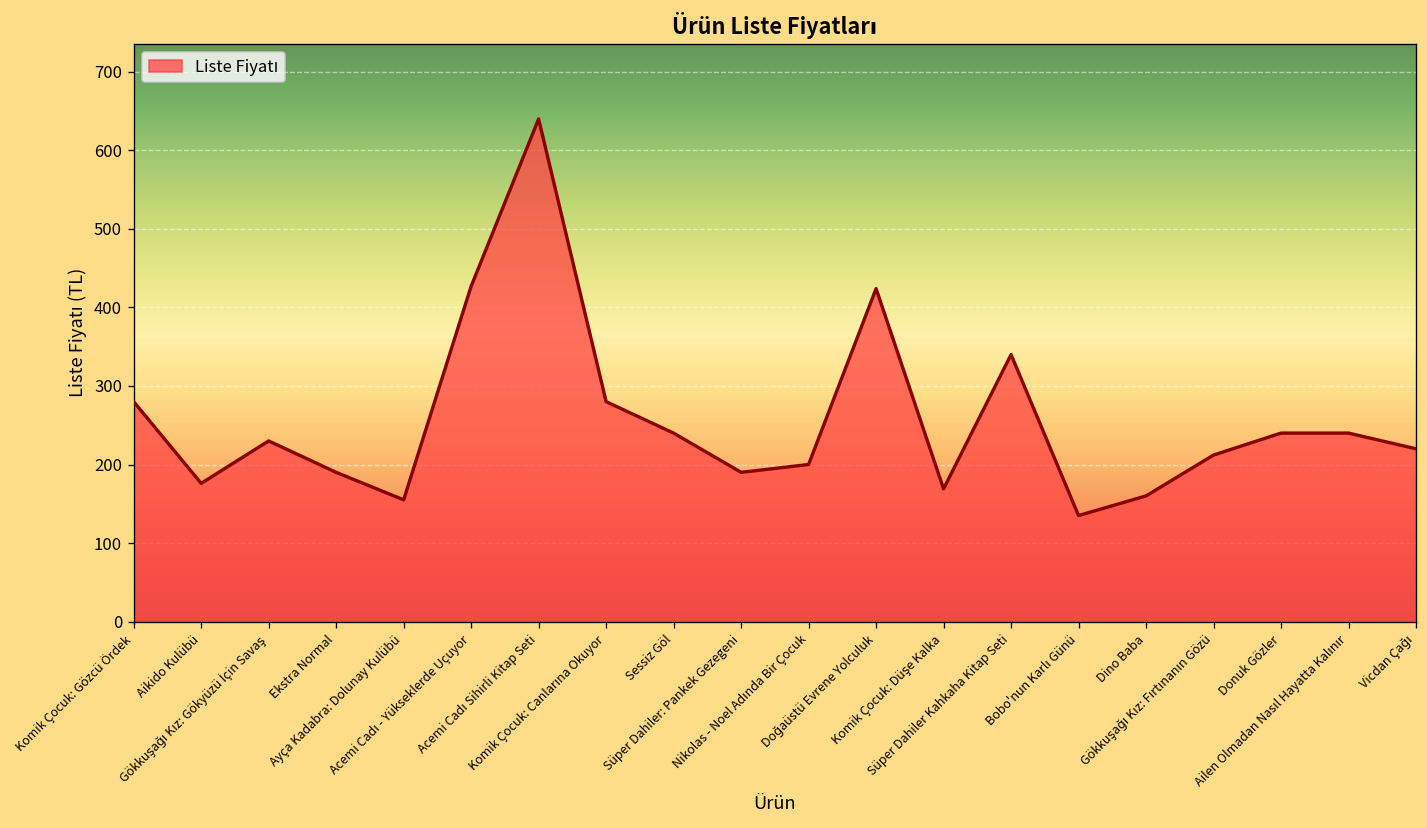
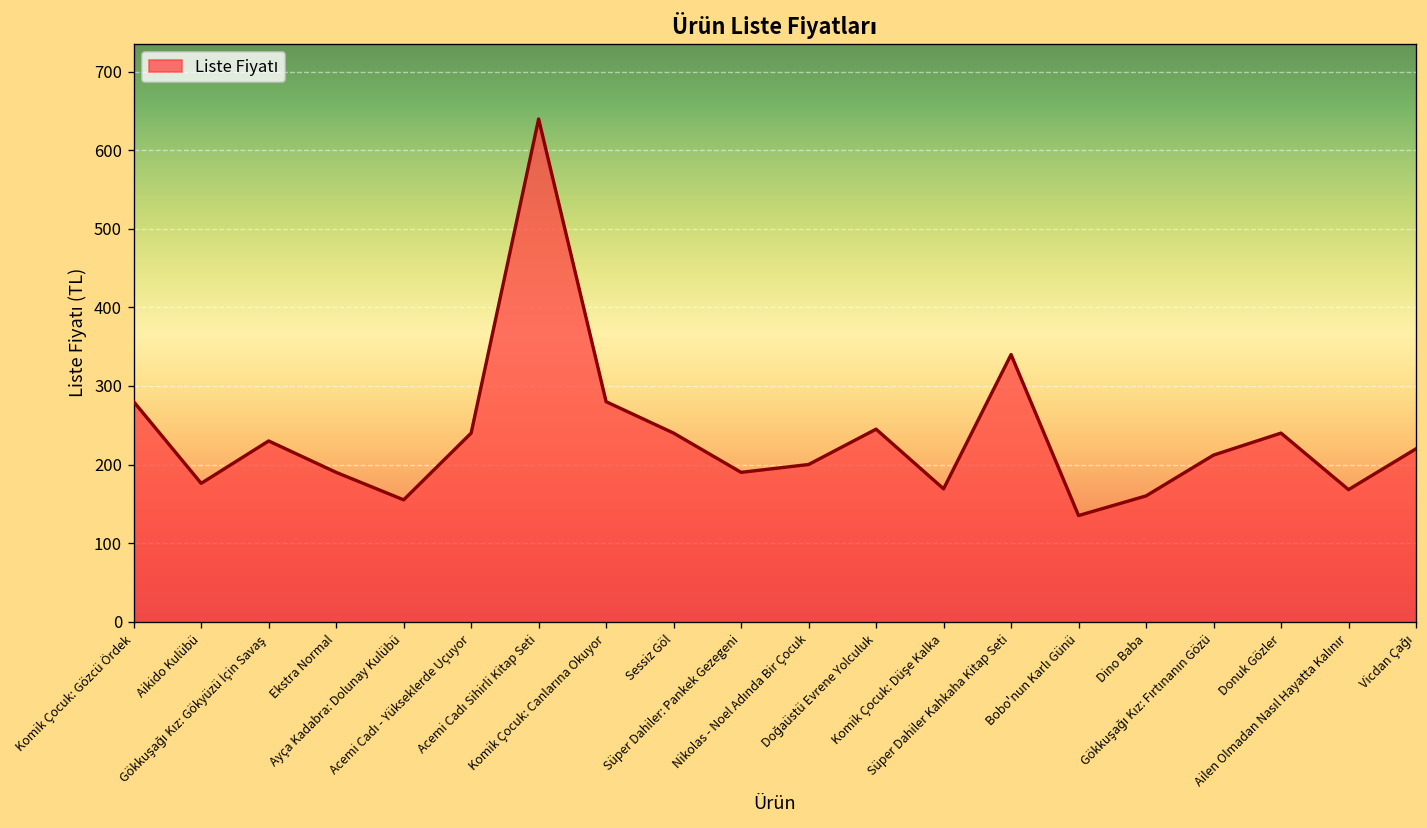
Acemi Cadı - Yükseklerde Uçuyor: 430 -> 240
Doğaüstü Evrene Yolculuk: 420 -> 250
Ailen Olmadan Nasıl Hayatta Kalınır: 240 -> 170
